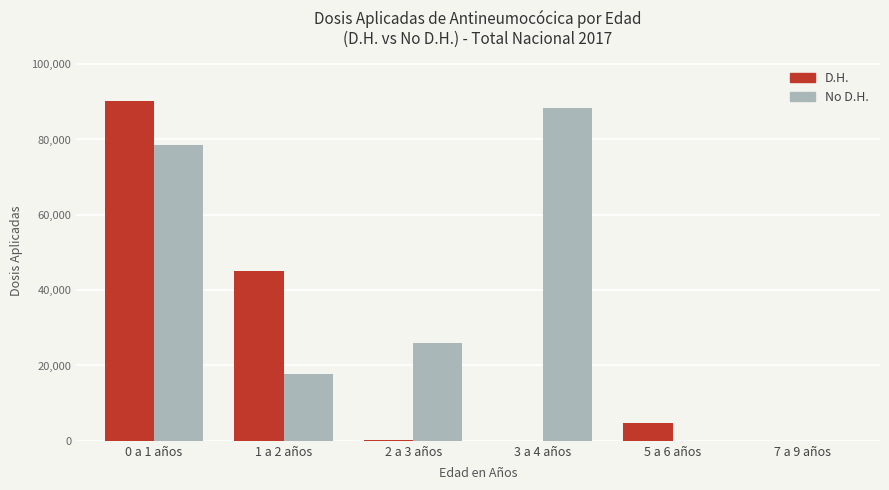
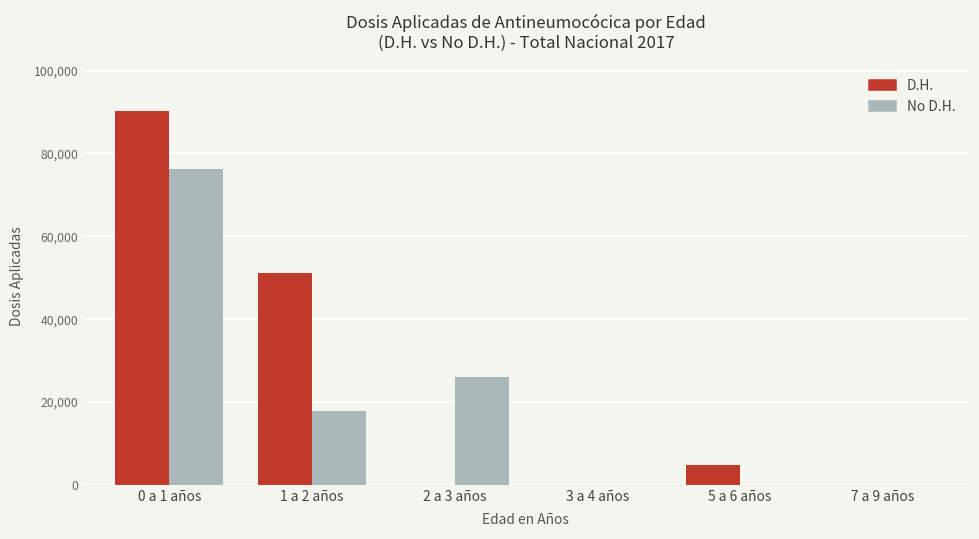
No D.H., 0 a 1 años: 78,000 -> 76,000
D.H., 1 a 2 años: 45,000 -> 51,000
No D.H., 3 a 4 años: 88,000 -> 0
